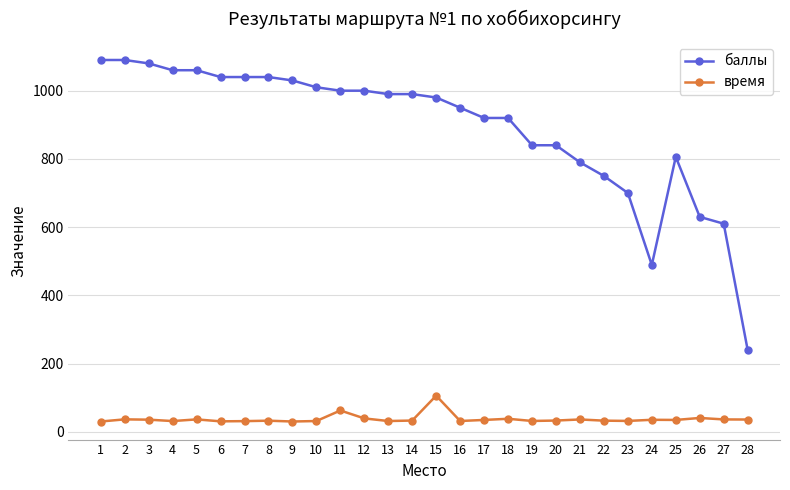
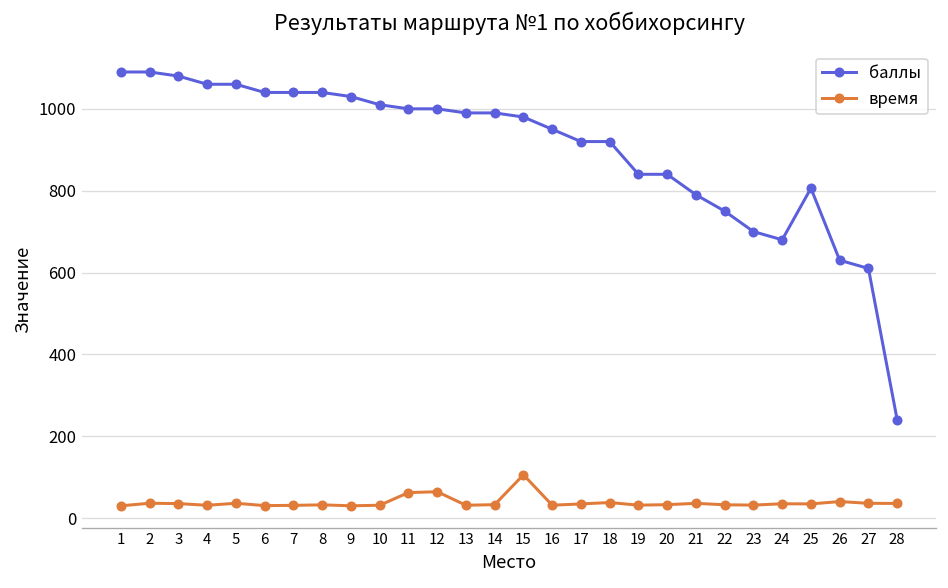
время, 12: 40 -> 60
баллы, 24: 490 -> 680
